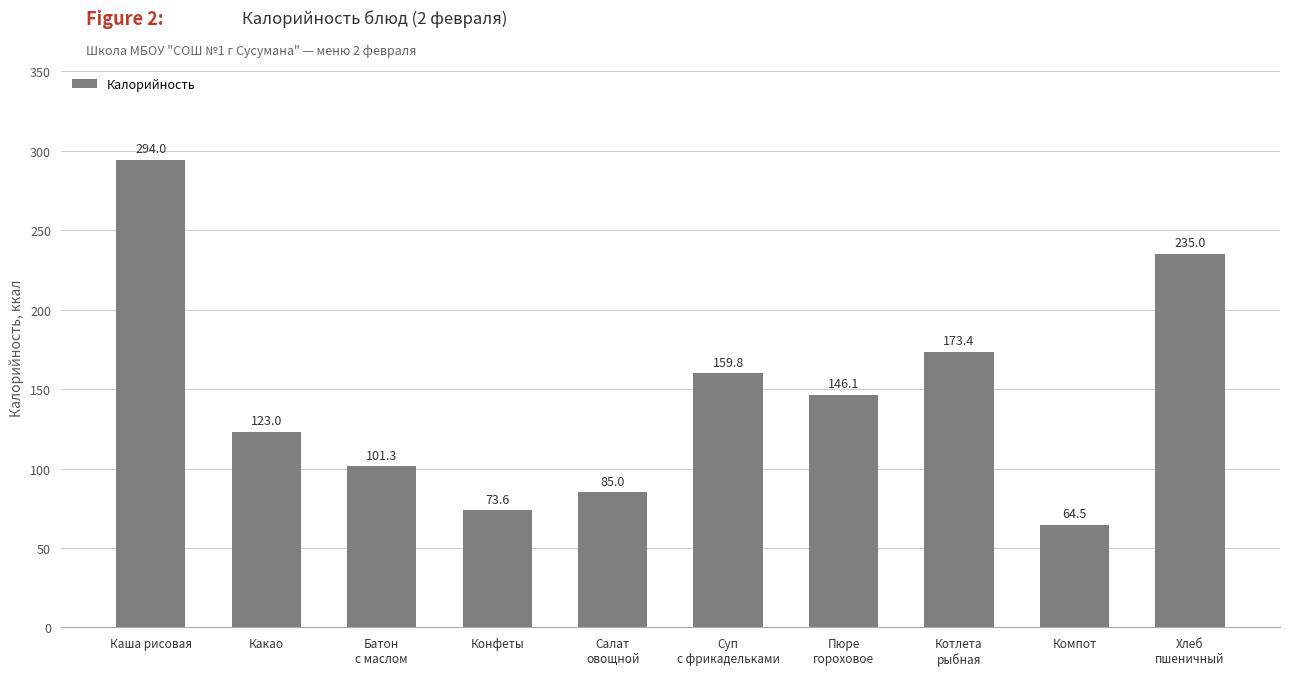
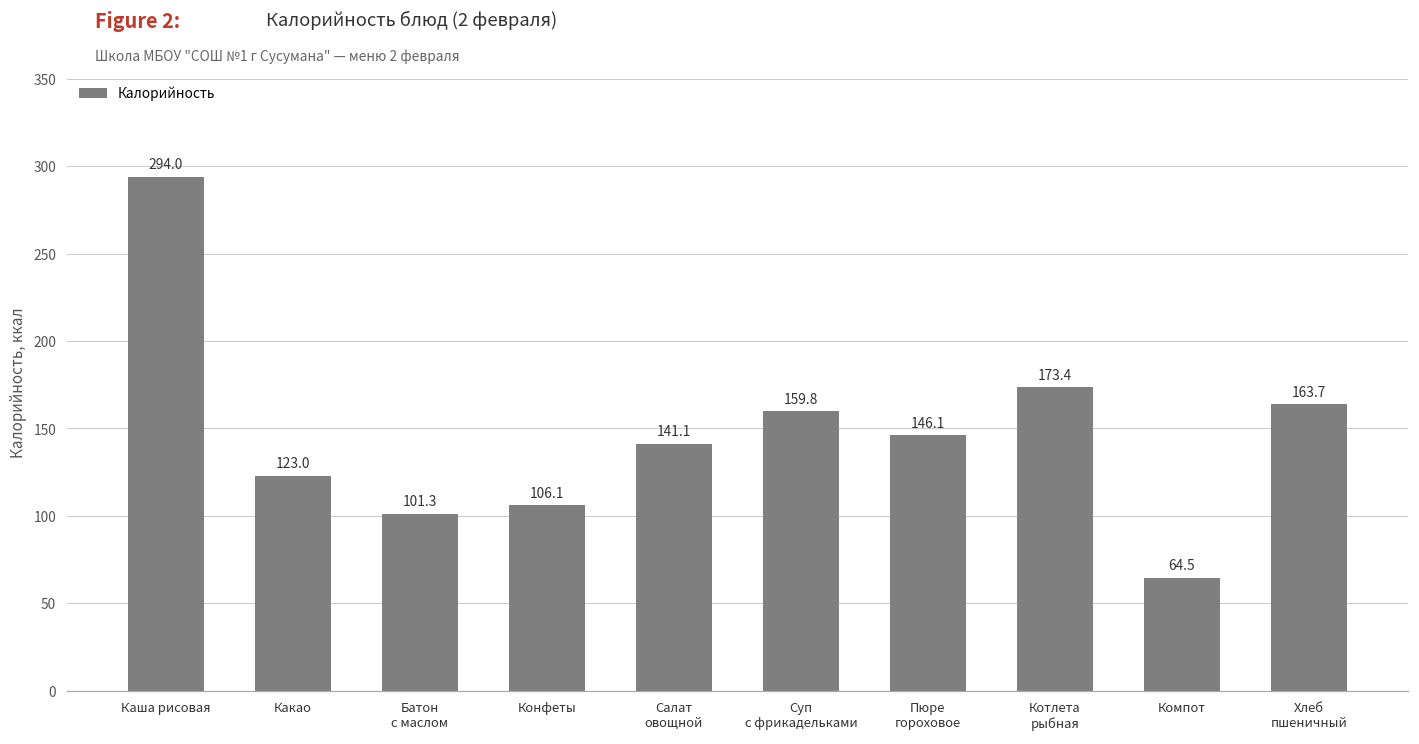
Конфеты: 73.6 -> 106.1
Салат овощной: 85.0 -> 141.1
Хлеб пшеничный: 235.0 -> 163.7
